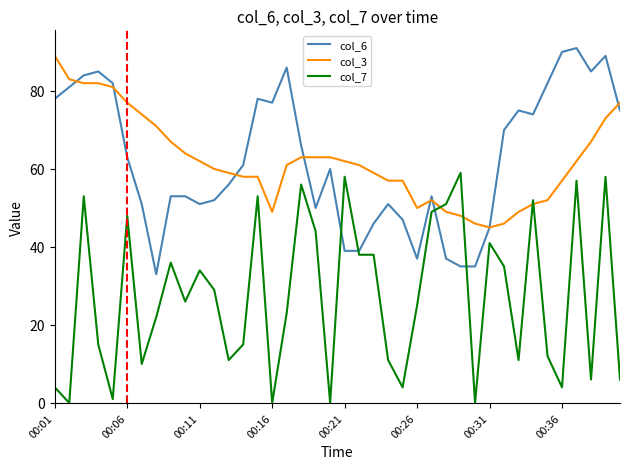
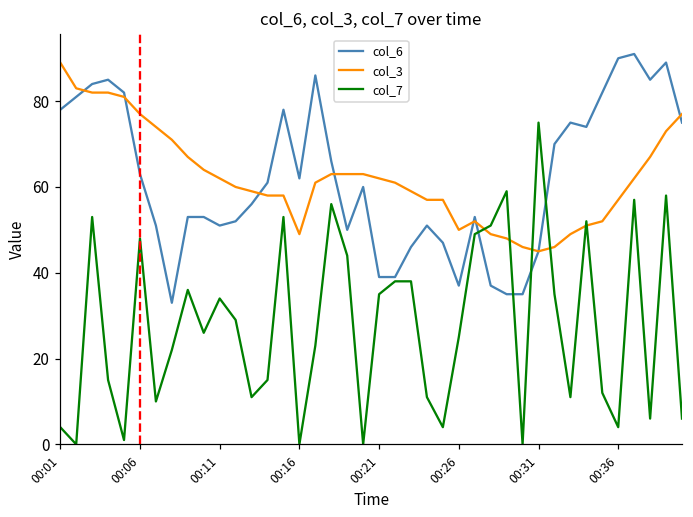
col_6, 00:16: 77 -> 62
col_7, 00:21: 58 -> 35
col_7, 00:31: 41 -> 75
